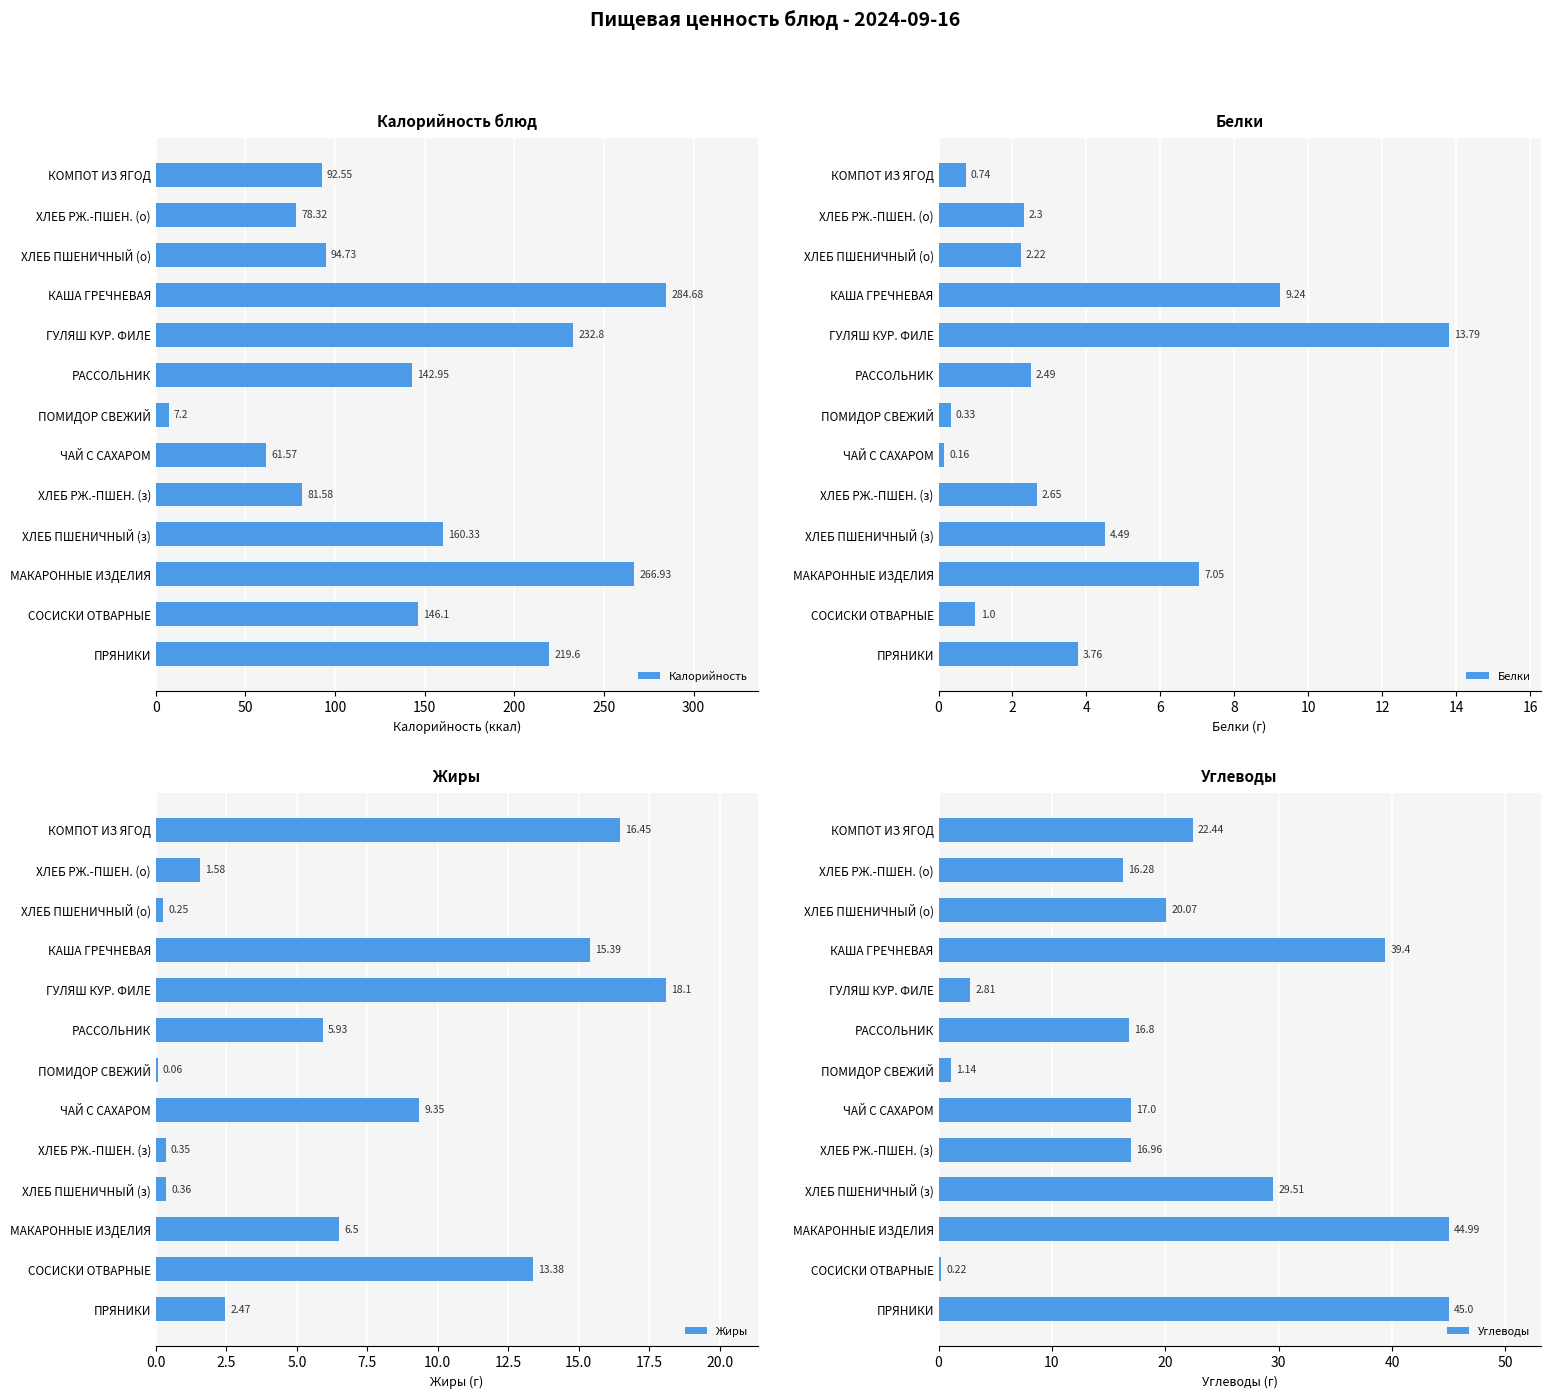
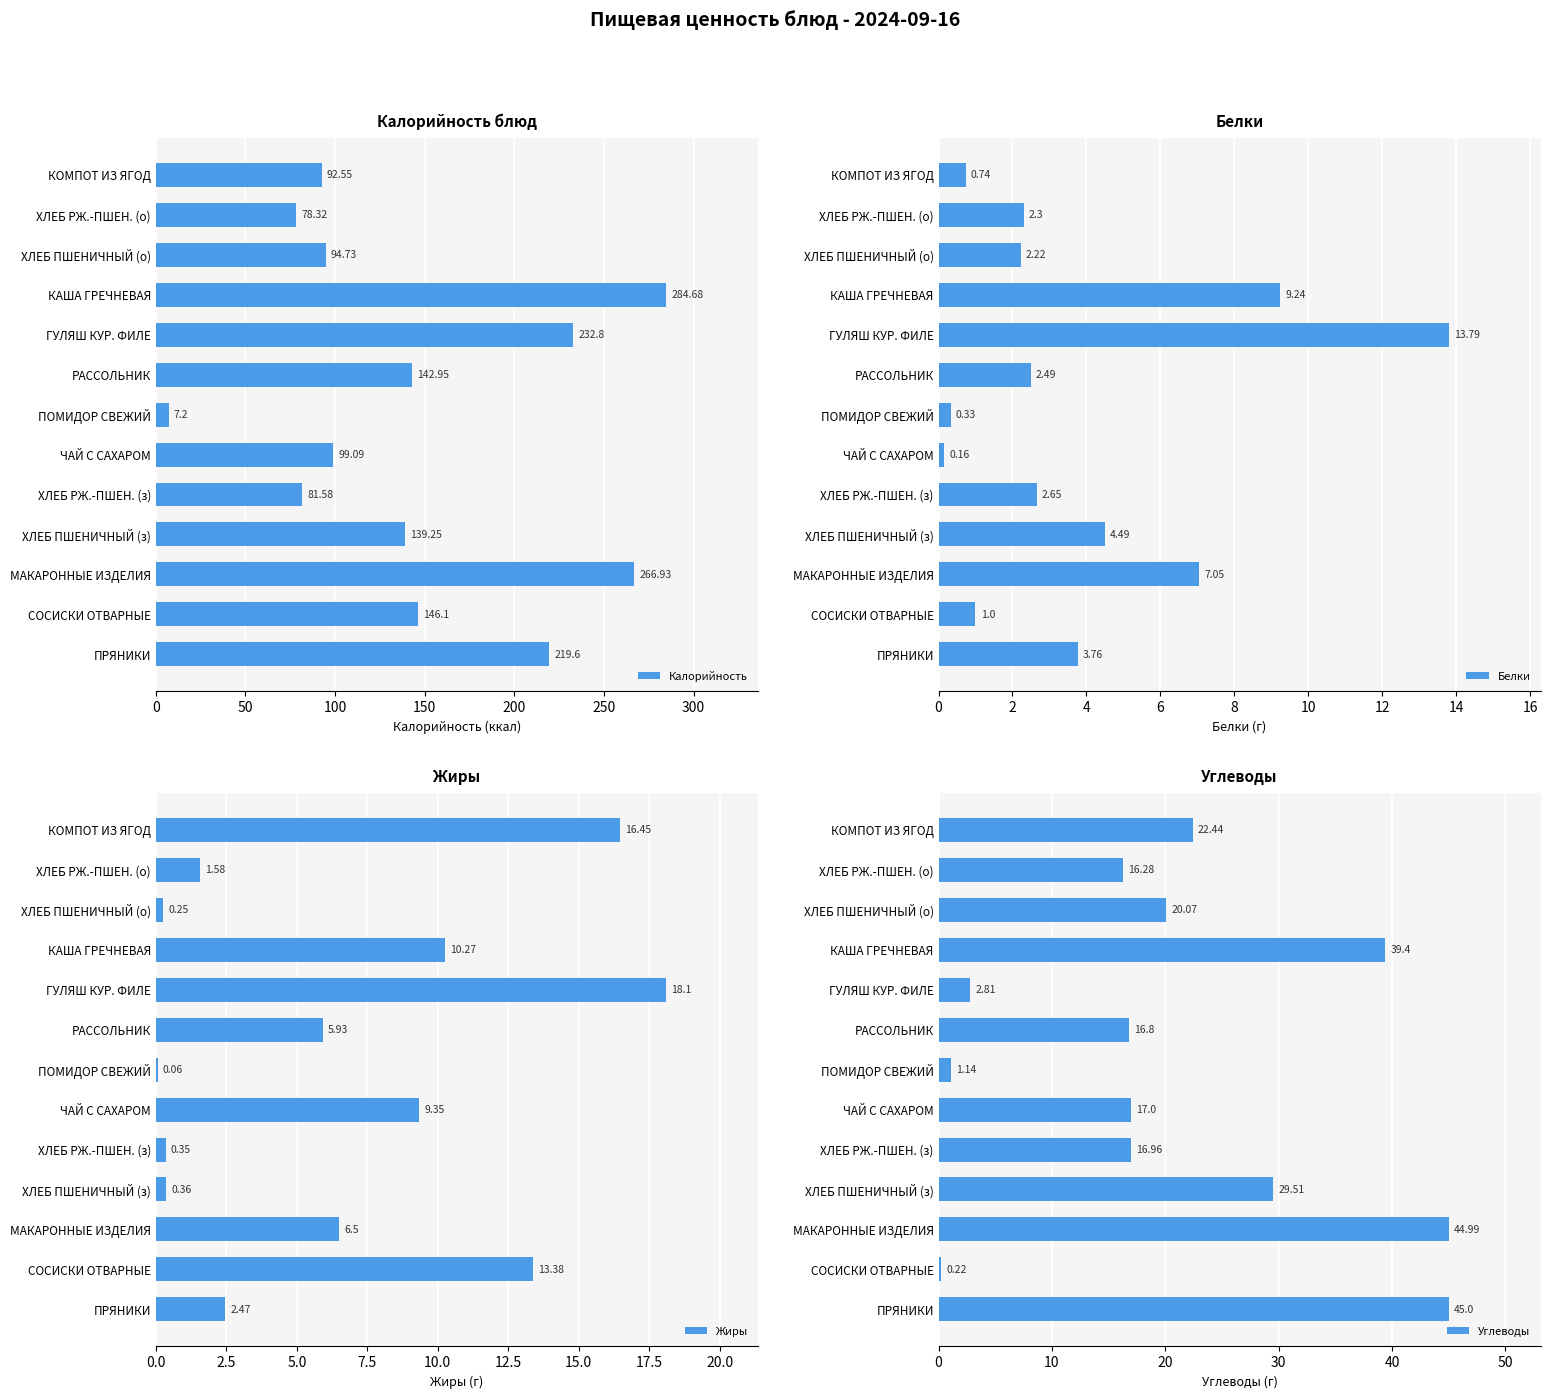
Калорийность блюд, ЧАЙ С САХАРОМ: 61.57 -> 99.09
Калорийность блюд, ХЛЕБ ПШЕНИЧНЫЙ (з): 160.33 -> 139.25
Жиры, КАША ГРЕЧНЕВАЯ: 15.39 -> 10.27
